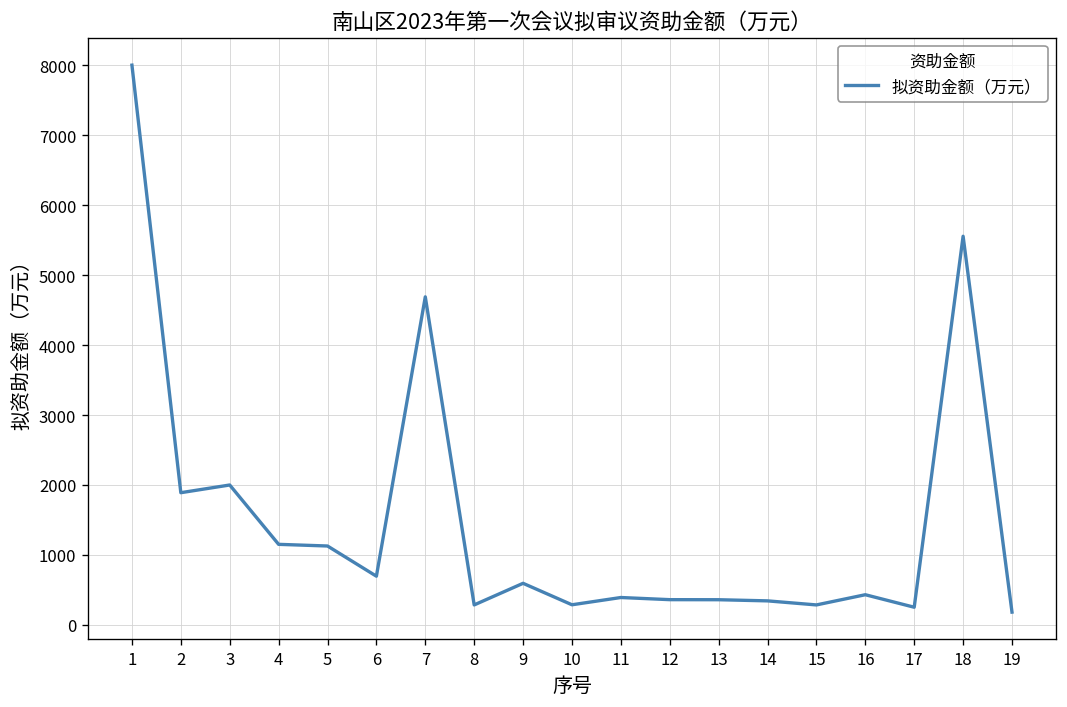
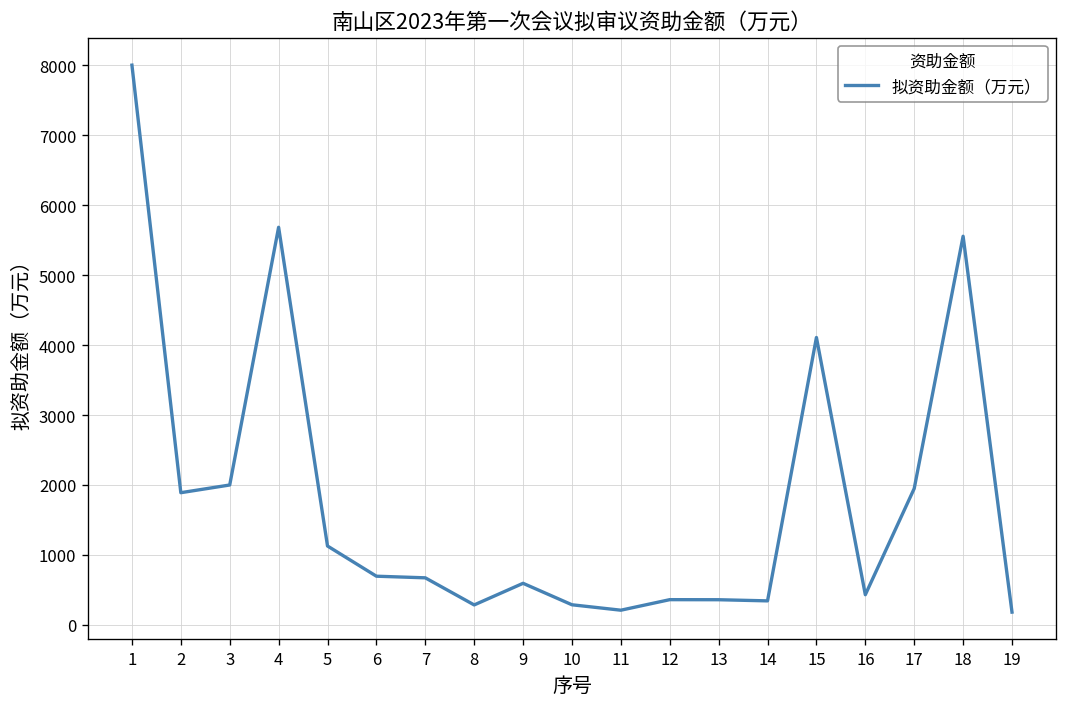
4: 1200 -> 5700
7: 4700 -> 700
11: 400 -> 200
15: 300 -> 4100
17: 300 -> 1900
